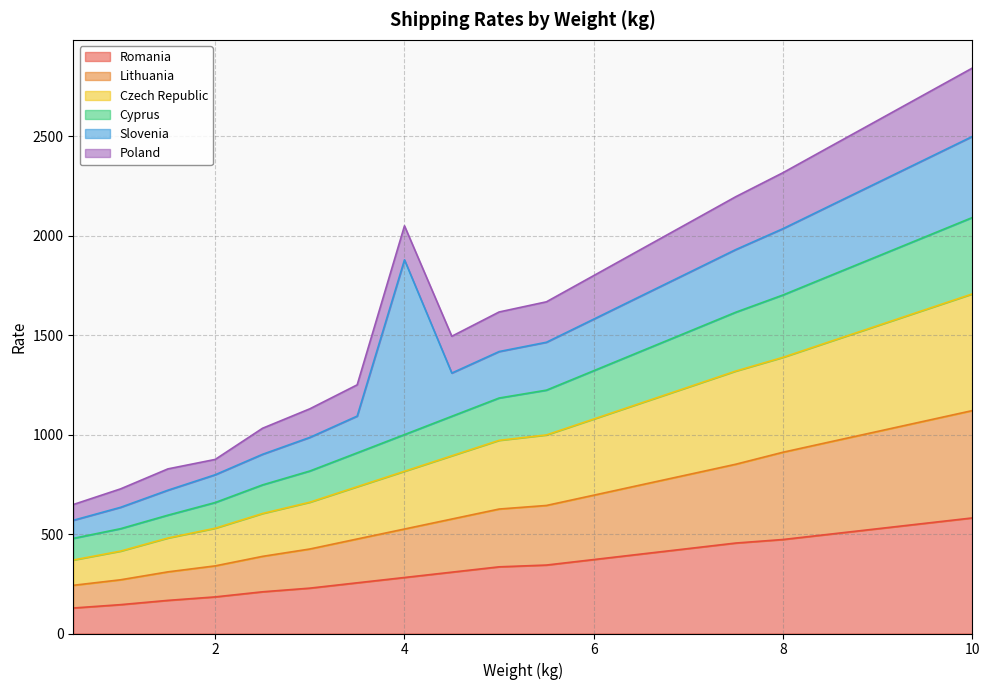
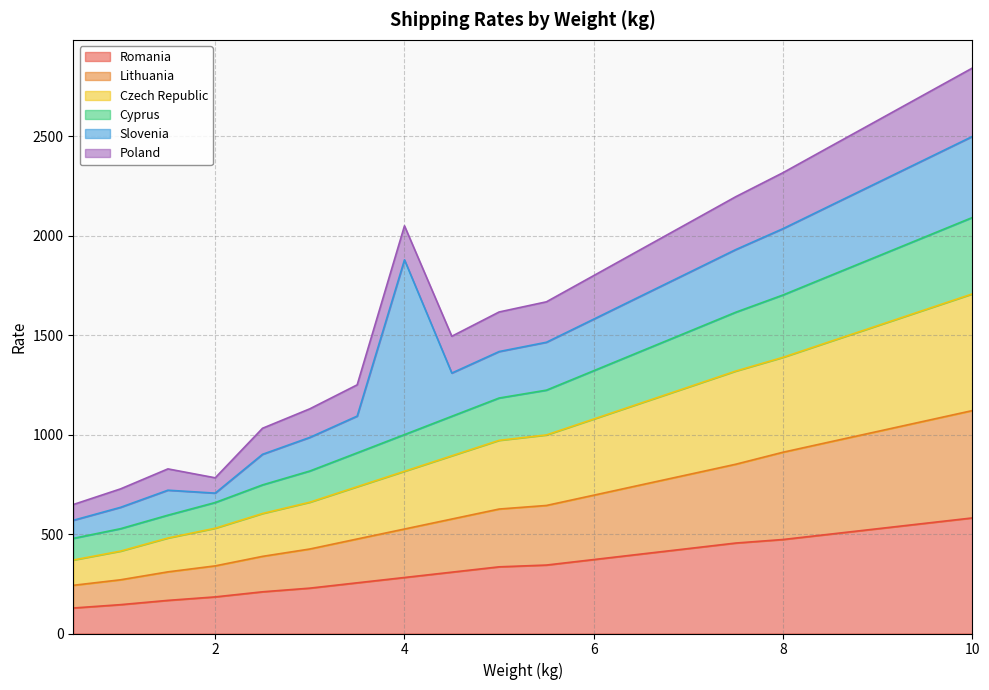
Slovenia, 2: 140 -> 50
